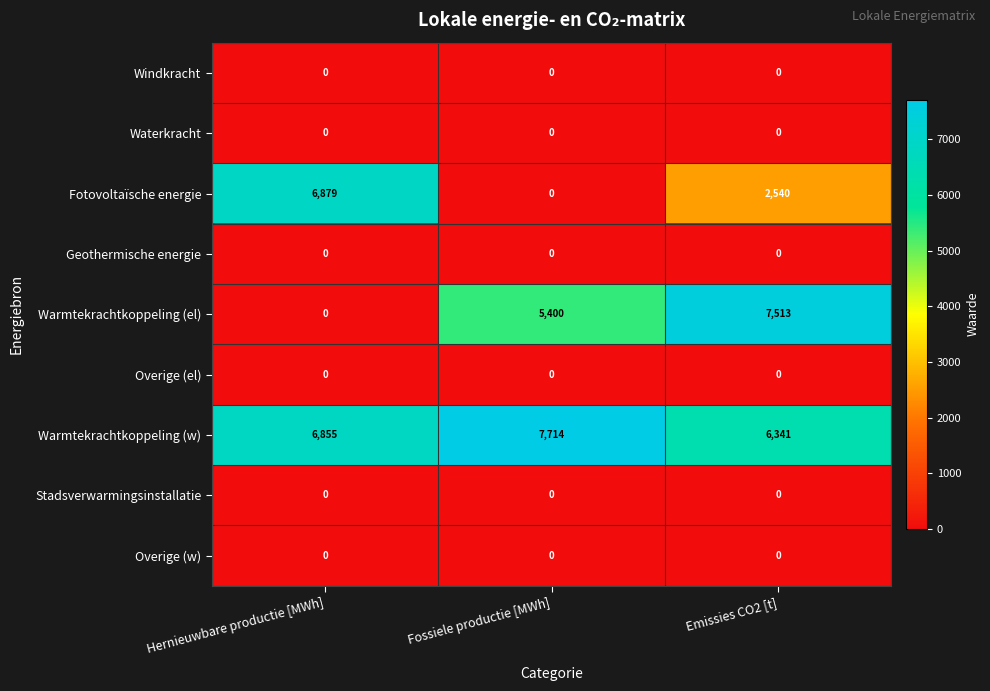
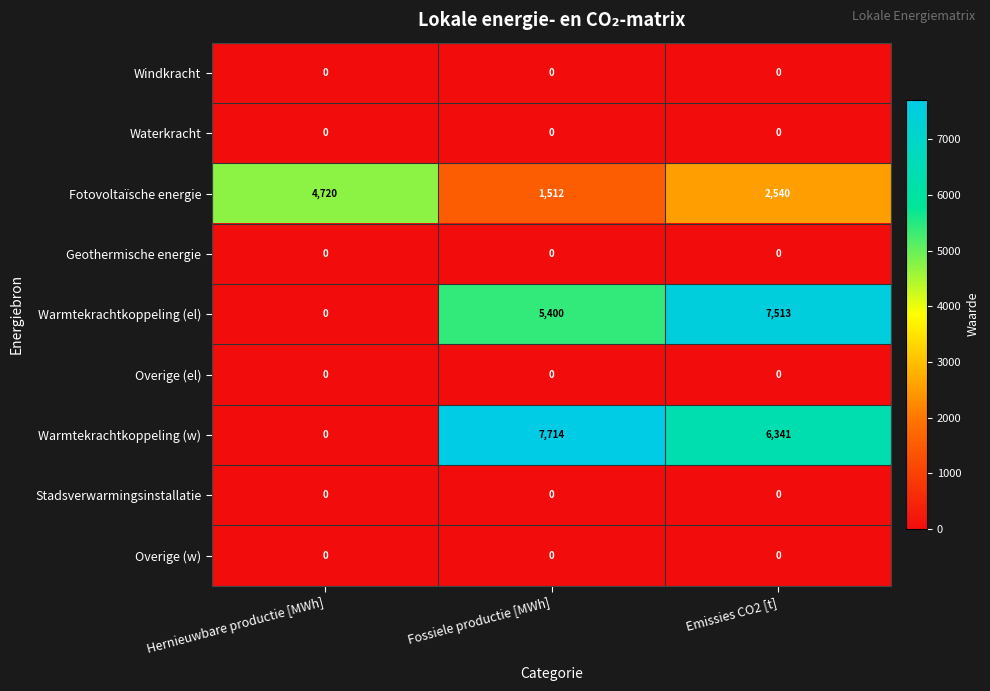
Fotovoltaïsche energie, Hernieuwbare productie [MWh]: 6,879 -> 4,720
Fotovoltaïsche energie, Fossiele productie [MWh]: 0 -> 1,512
Warmtekrachtkoppeling (w), Hernieuwbare productie [MWh]: 6,855 -> 0
